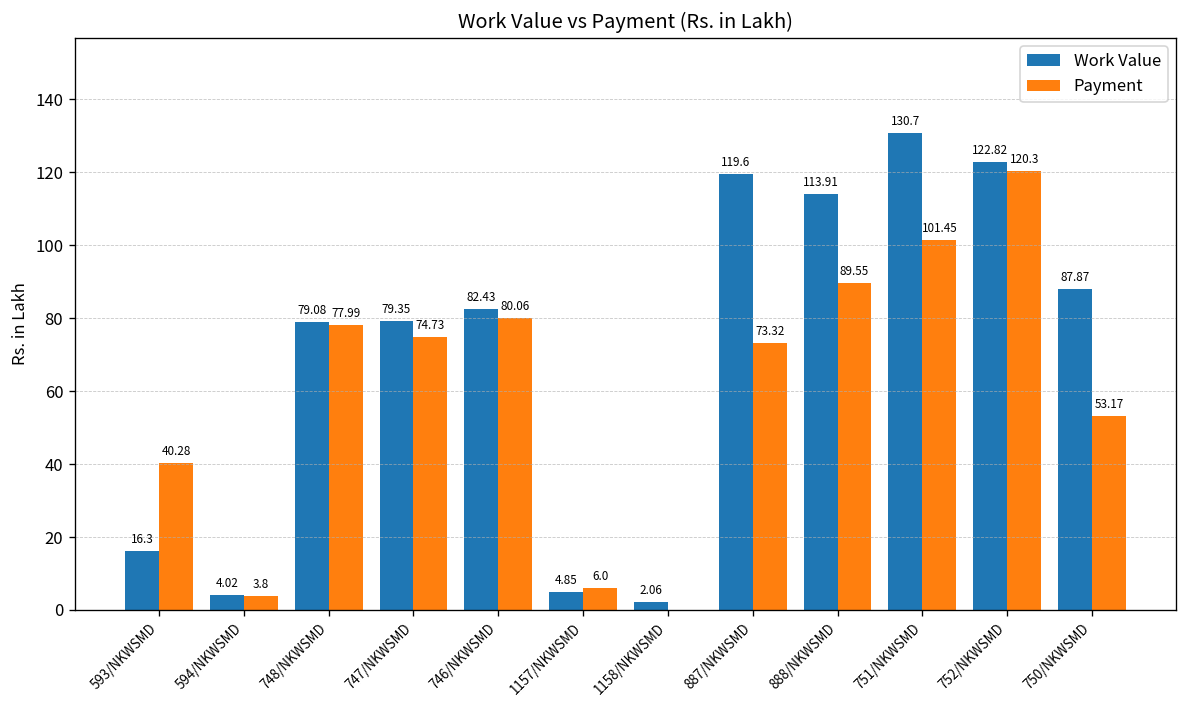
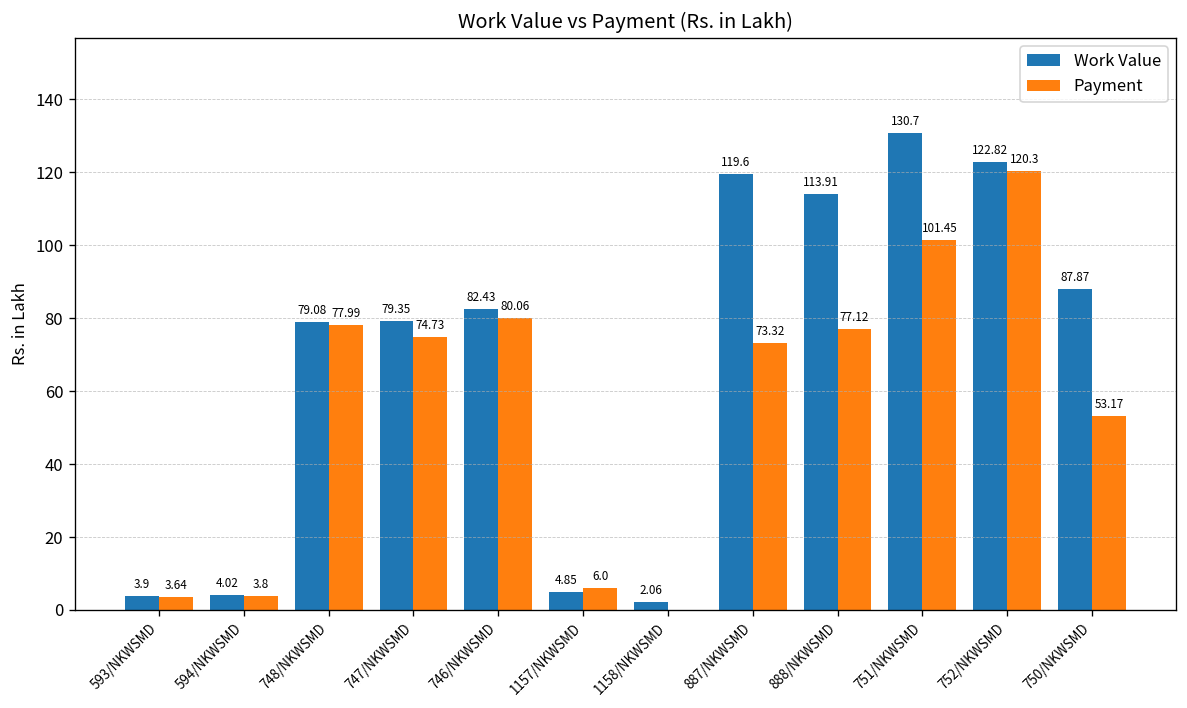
Work Value, 593/NKWSMD: 16.3 -> 3.9
Payment, 593/NKWSMD: 40.28 -> 3.64
Payment, 888/NKWSMD: 89.55 -> 77.12
